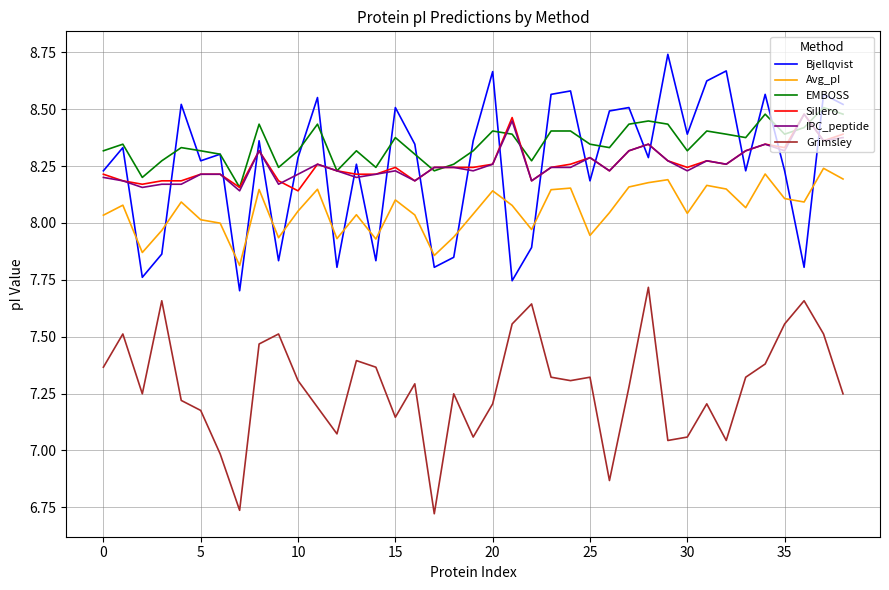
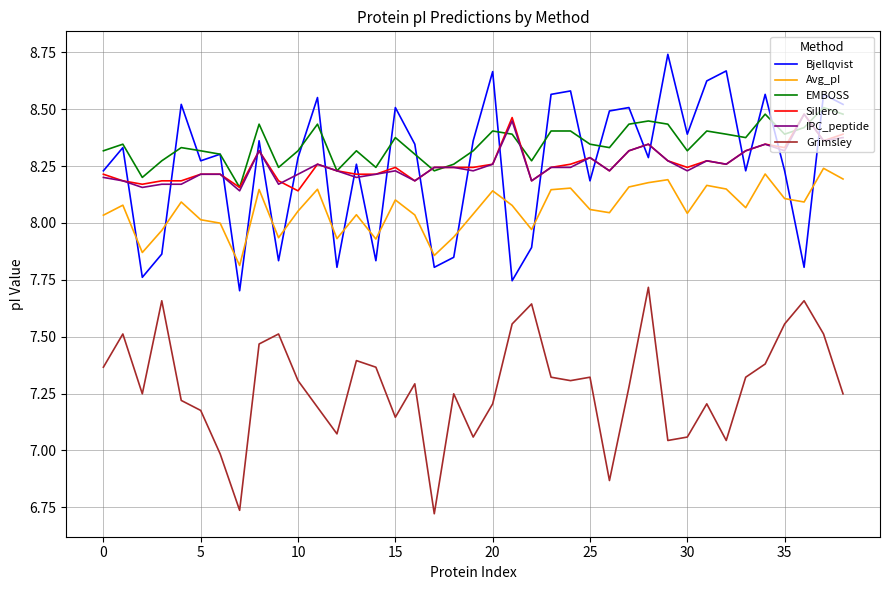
Avg_pI, 25: 7.95 -> 8.06
